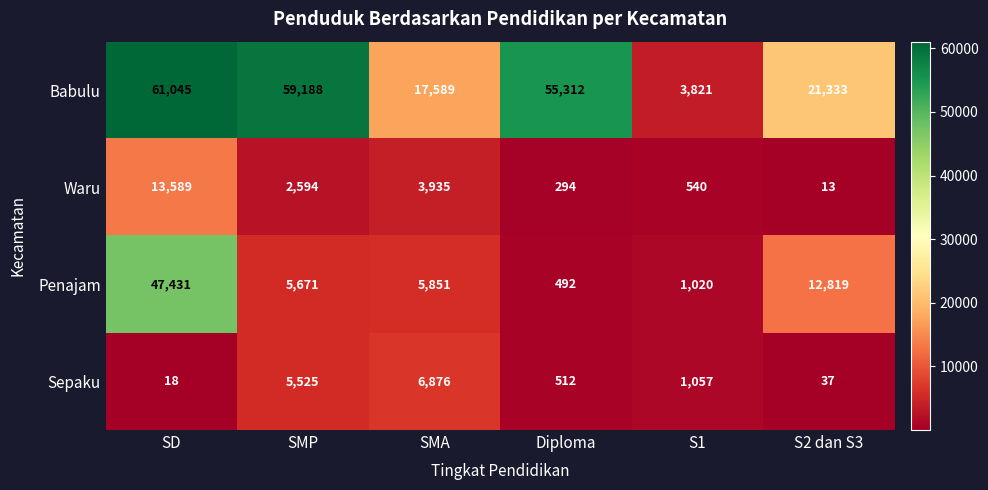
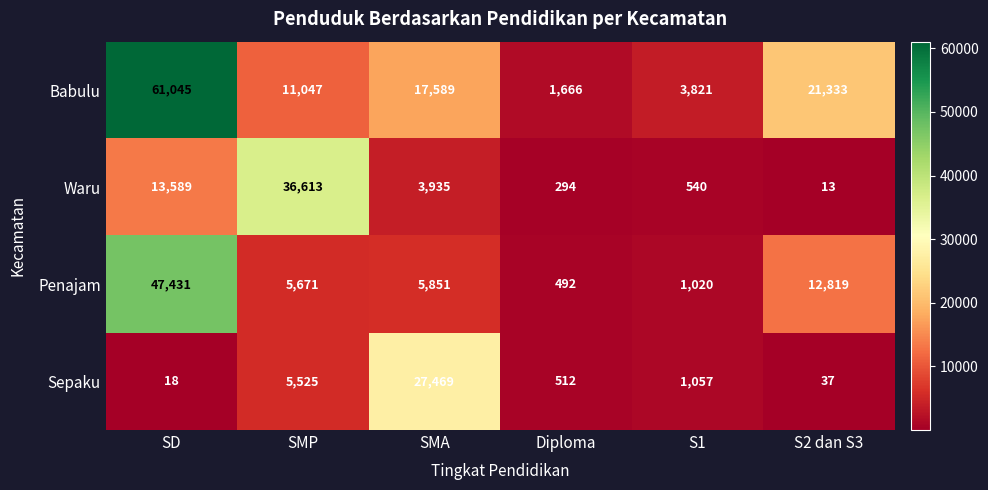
Babulu, SMP: 59,188 -> 11,047
Babulu, Diploma: 55,312 -> 1,666
Waru, SMP: 2,594 -> 36,613
Sepaku, SMA: 6,876 -> 27,469
